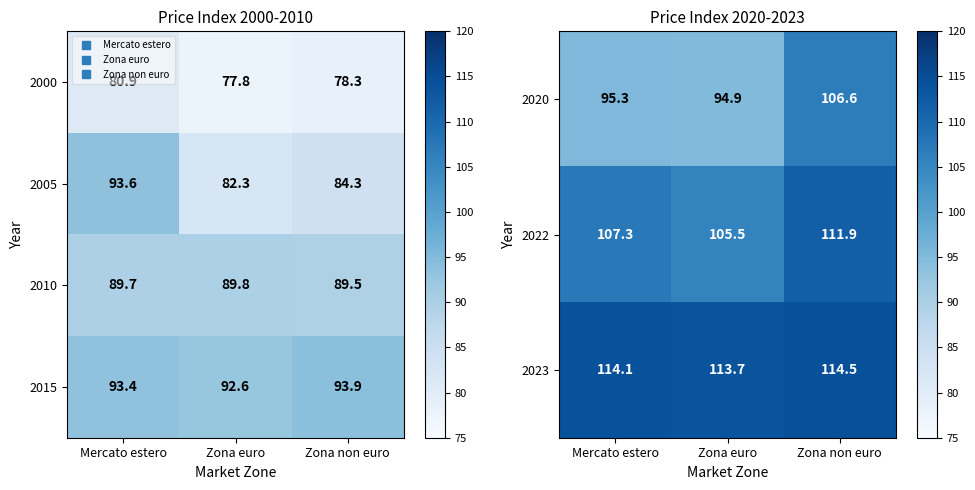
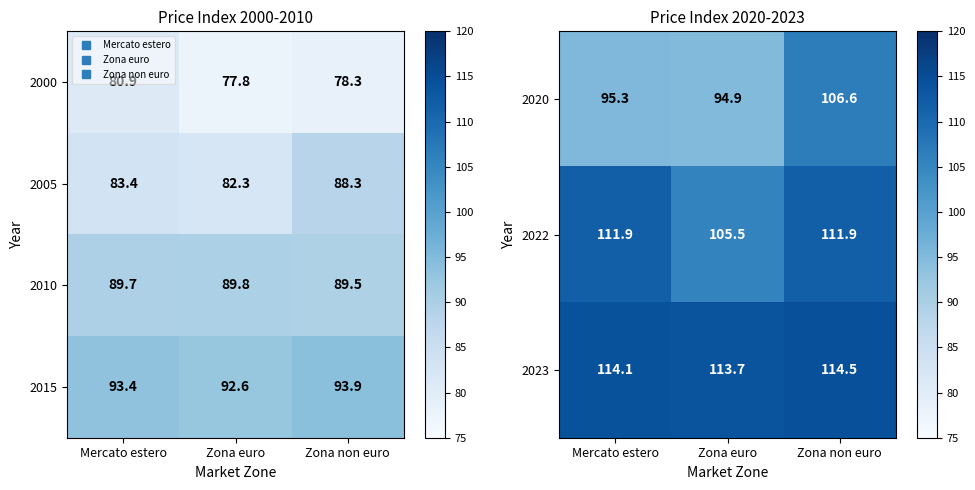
Price Index 2000-2010, 2005, Mercato estero: 93.6 -> 83.4
Price Index 2000-2010, 2005, Zona non euro: 84.3 -> 88.3
Price Index 2020-2023, 2022, Mercato estero: 107.3 -> 111.9
